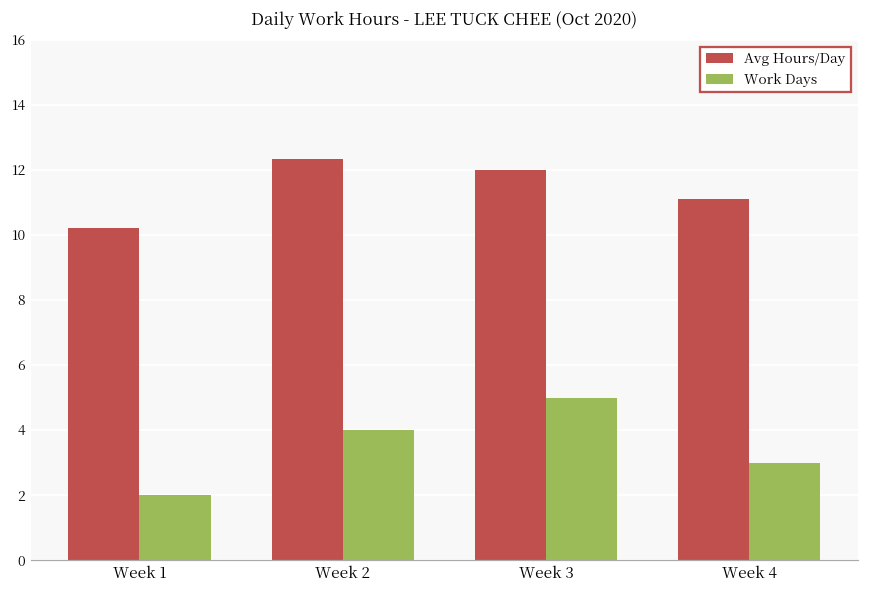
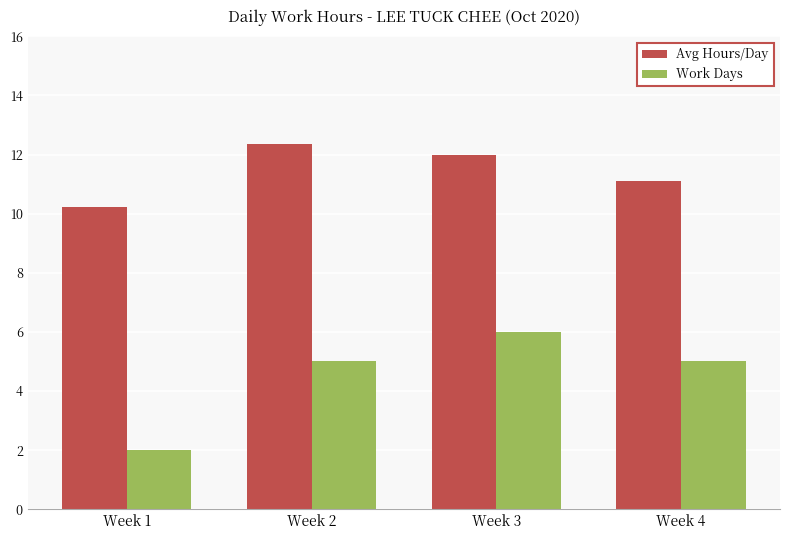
Work Days, Week 2: 4 -> 5
Work Days, Week 3: 5 -> 6
Work Days, Week 4: 3 -> 5
